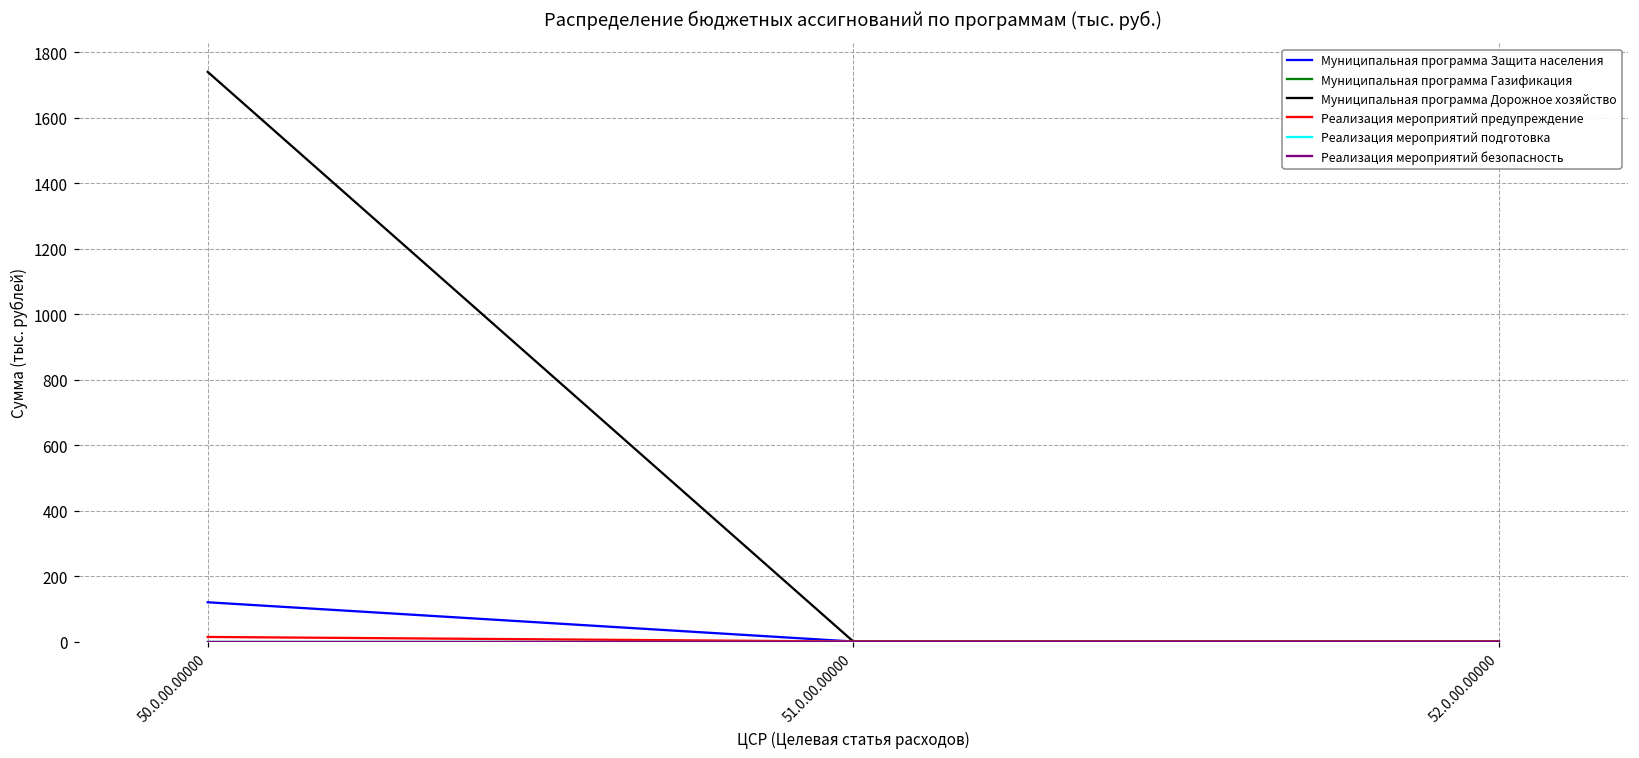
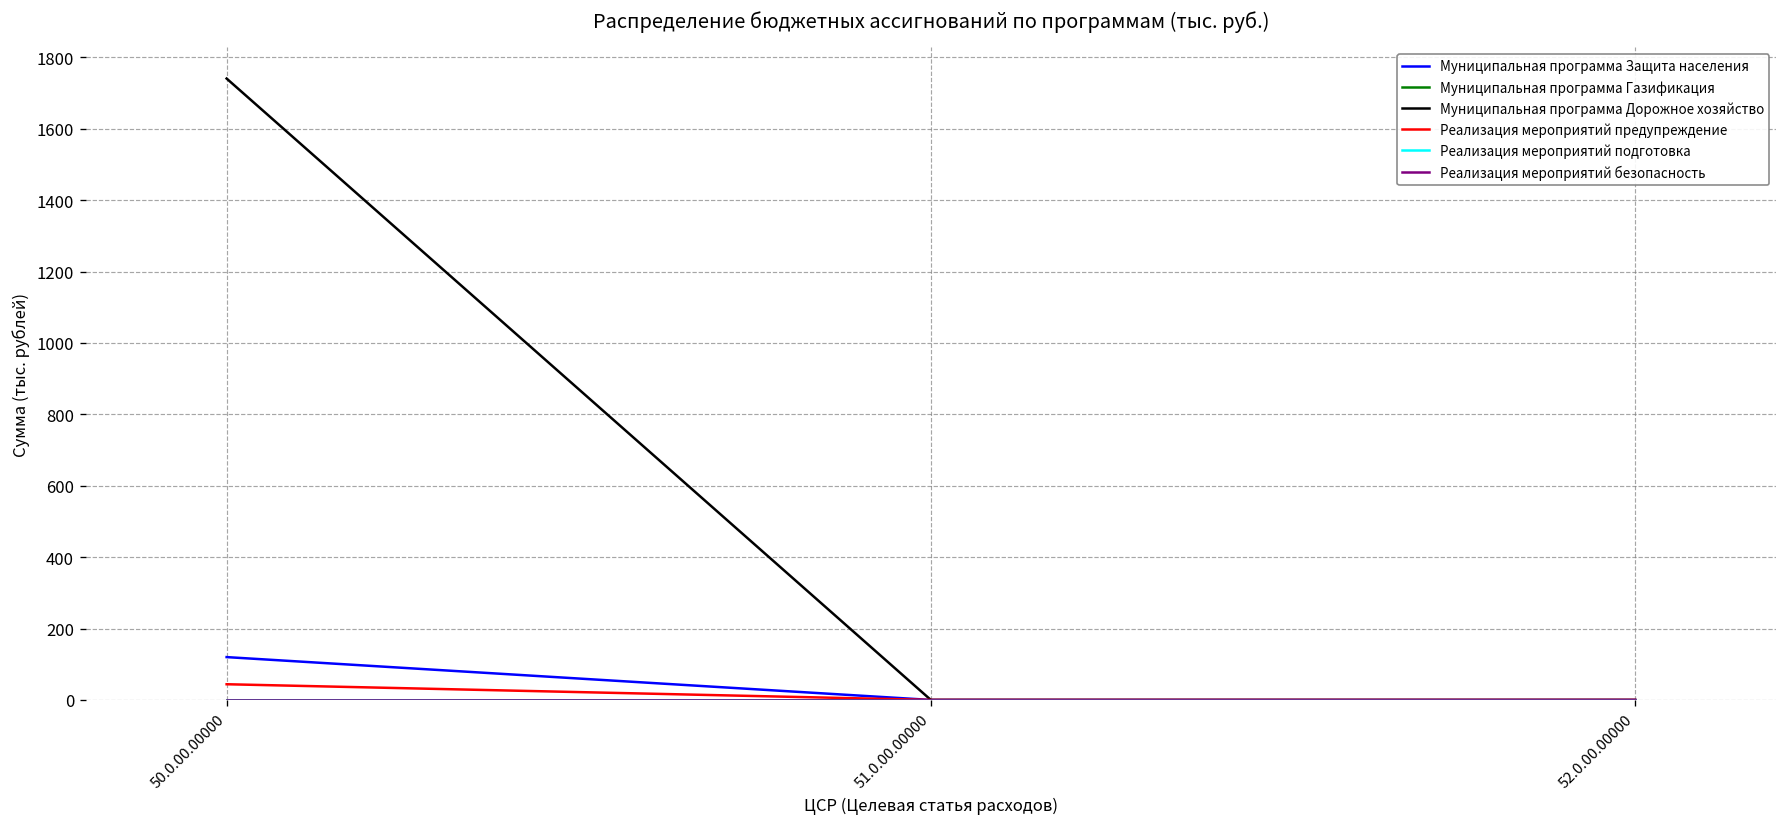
Реализация мероприятий предупреждение, 50.0.00.00000: 10 -> 40
